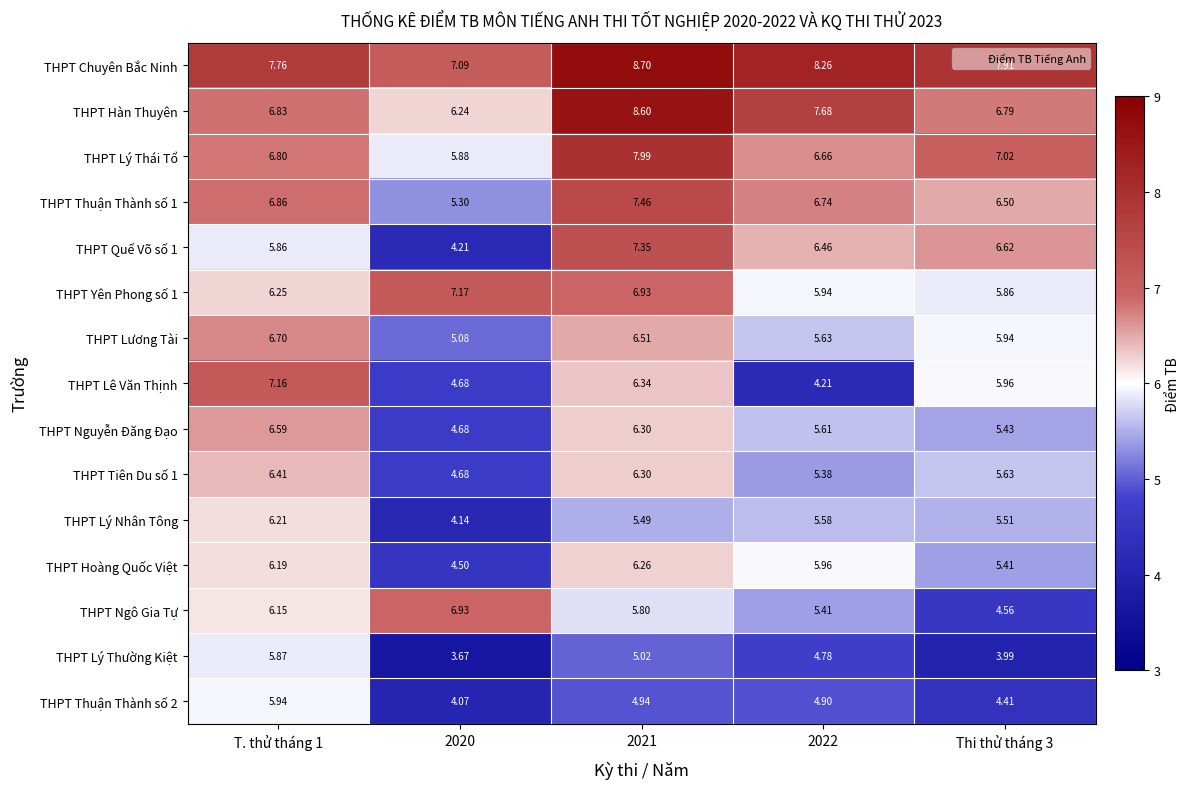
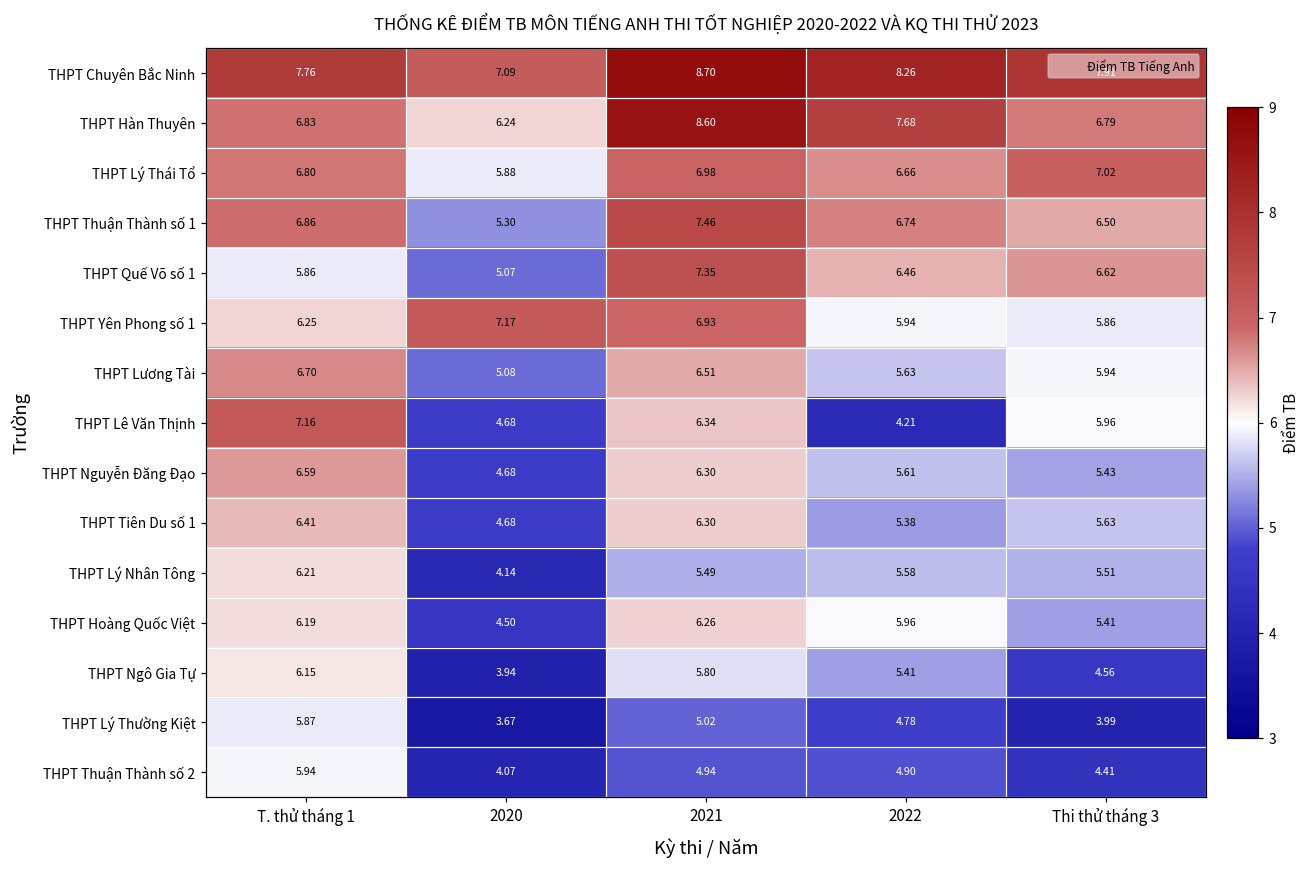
THPT Lý Thái Tổ, 2021: 7.99 -> 6.98
THPT Quế Võ số 1, 2020: 4.21 -> 5.07
THPT Ngô Gia Tự, 2020: 6.93 -> 3.94
